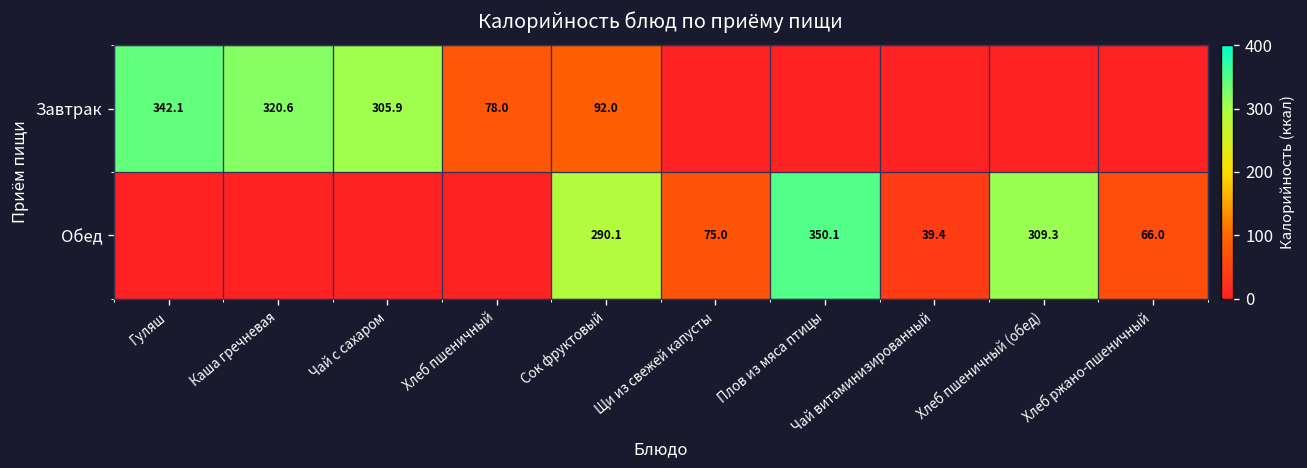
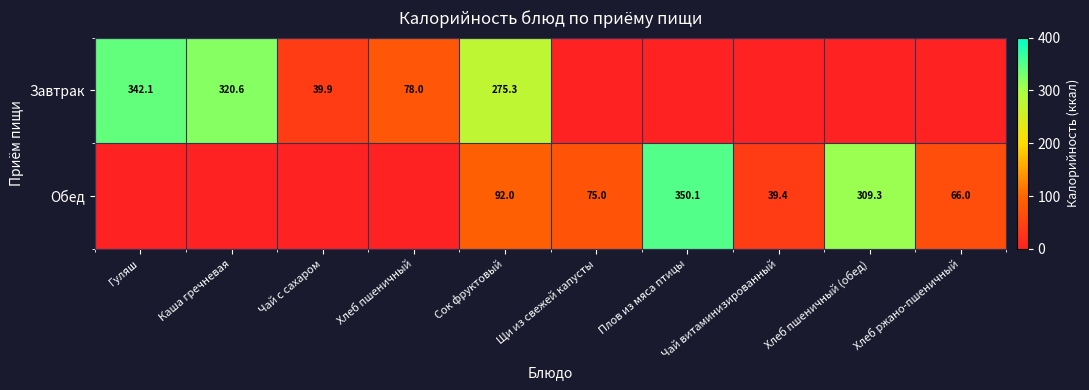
Завтрак, Чай с сахаром: 305.9 -> 39.9
Завтрак, Сок фруктовый: 92.0 -> 275.3
Обед, Сок фруктовый: 290.1 -> 92.0
